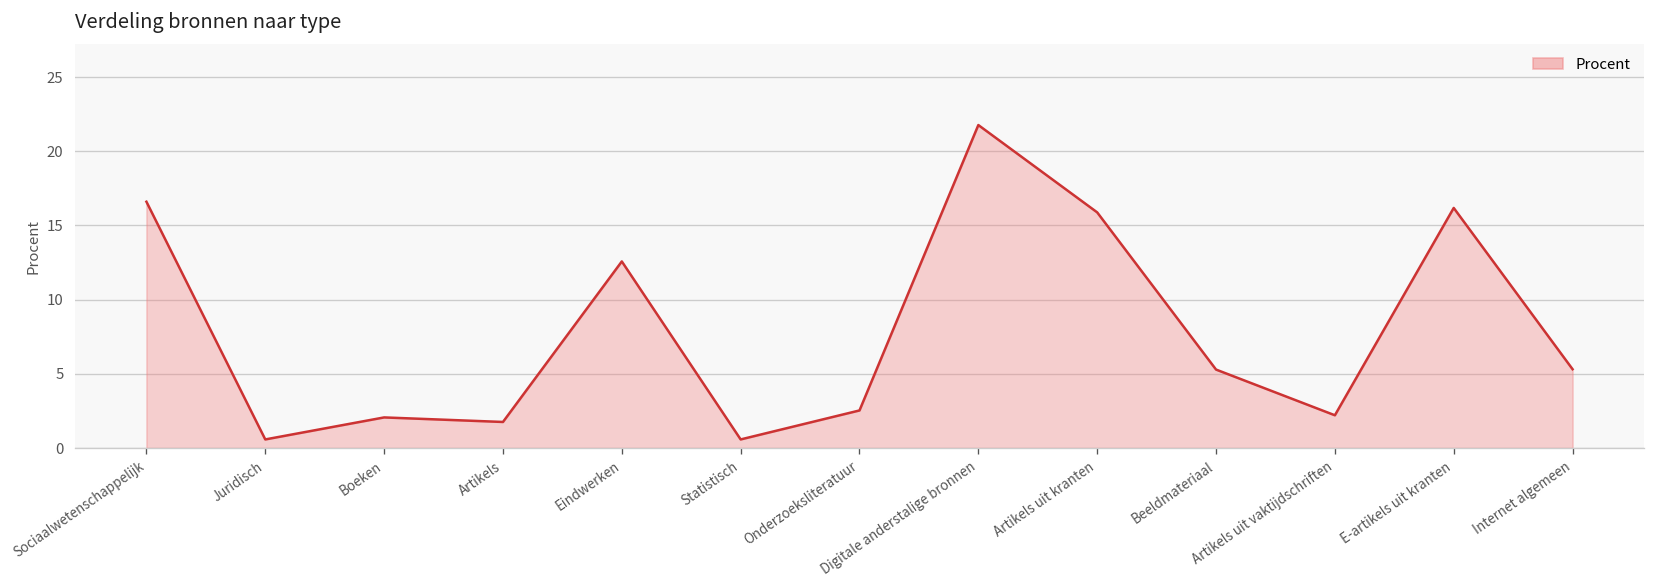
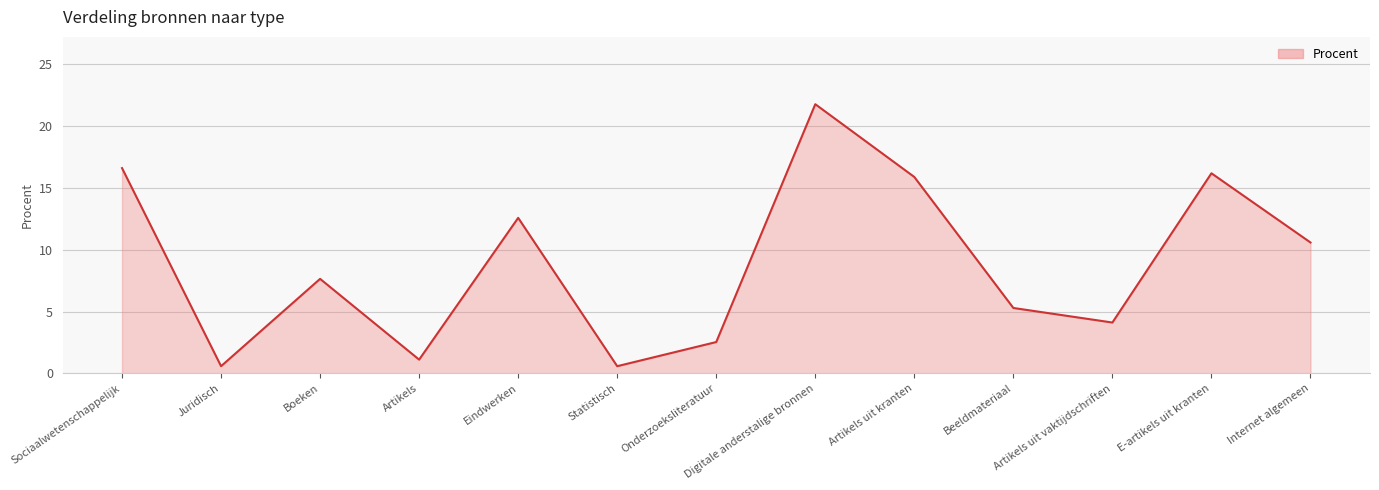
Boeken: 2.1 -> 7.6
Artikels: 1.8 -> 1.1
Artikels uit vaktijdschriften: 2.2 -> 4.1
Internet algemeen: 5.3 -> 10.6
